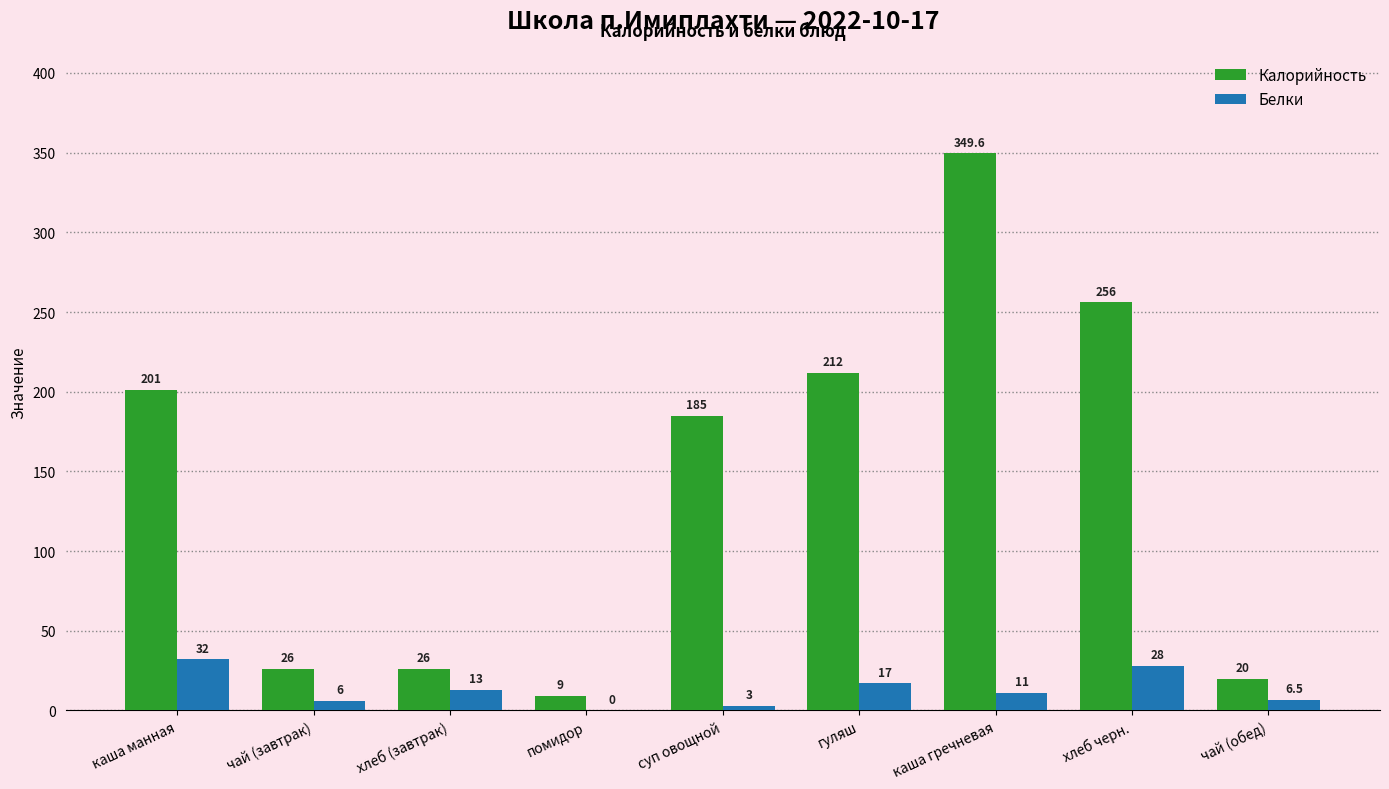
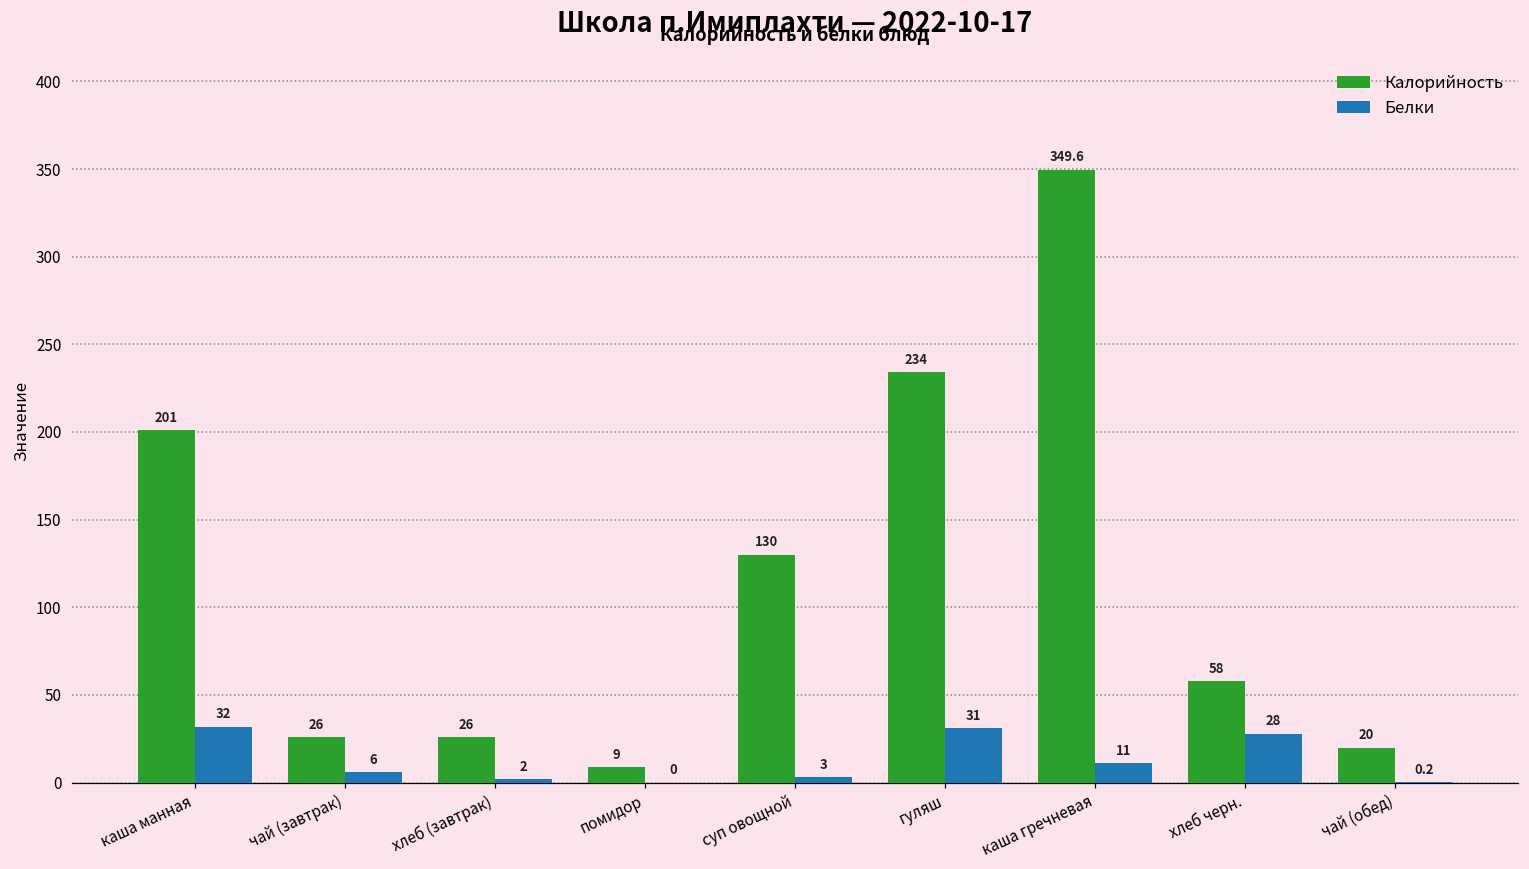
Белки, хлеб (завтрак): 13 -> 2
Калорийность, суп овощной: 185 -> 130
Калорийность, гуляш: 212 -> 234
Белки, гуляш: 17 -> 31
Калорийность, хлеб черн.: 256 -> 58
Белки, чай (обед): 6.5 -> 0.2
